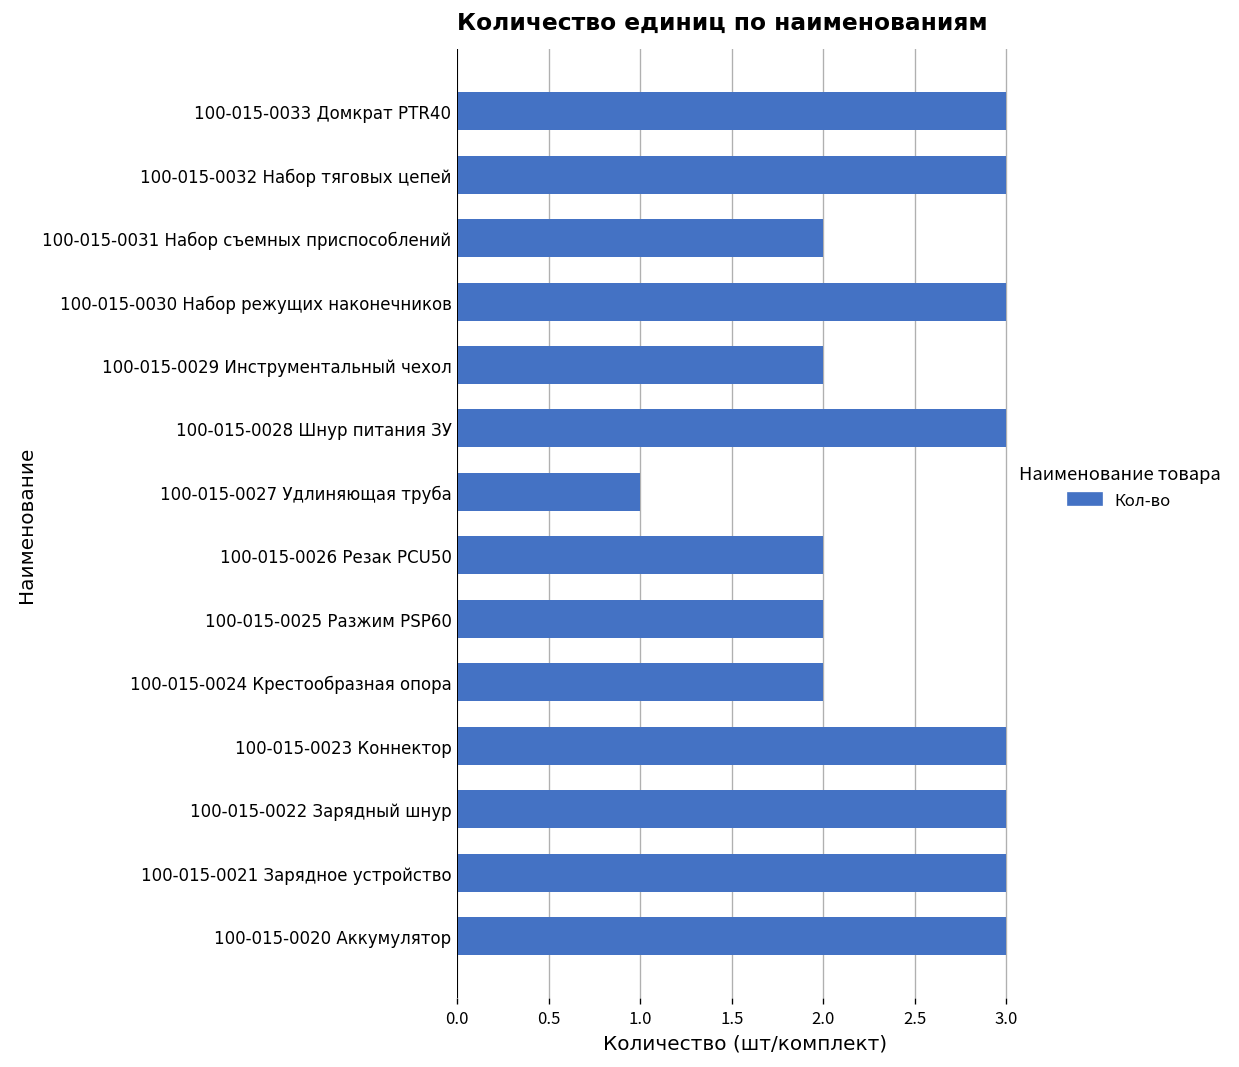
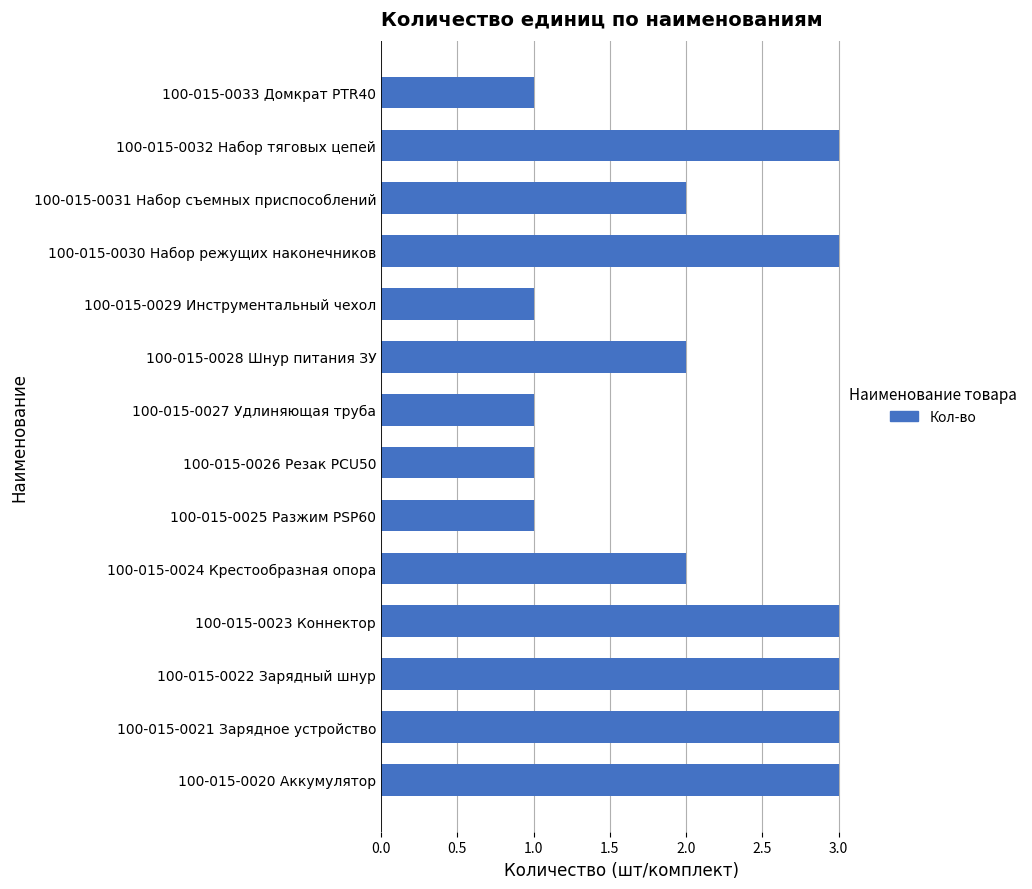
100-015-0033 Домкрат PTR40: 3 -> 1
100-015-0029 Инструментальный чехол: 2 -> 1
100-015-0028 Шнур питания ЗУ: 3 -> 2
100-015-0026 Резак PCU50: 2 -> 1
100-015-0025 Разжим PSP60: 2 -> 1
